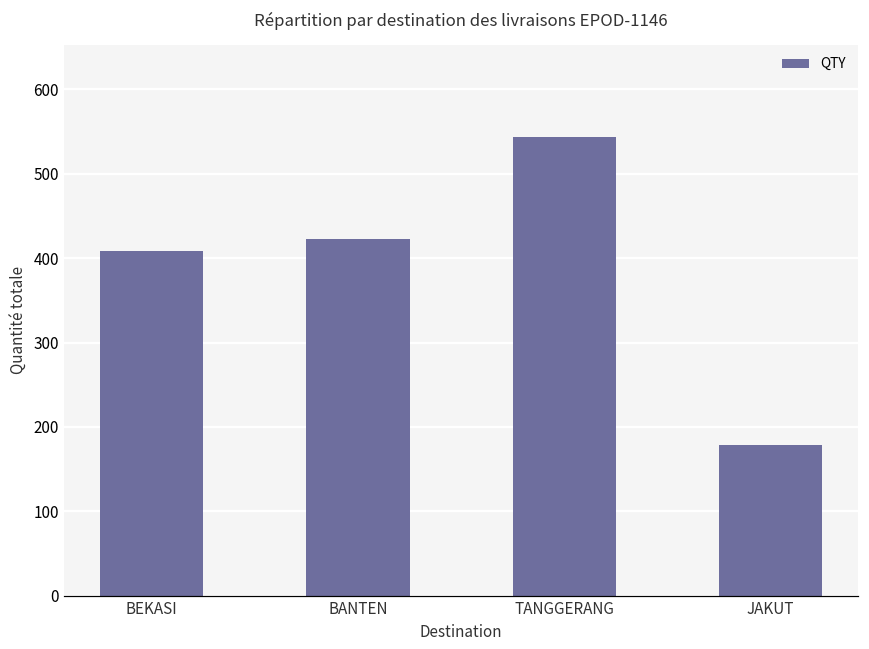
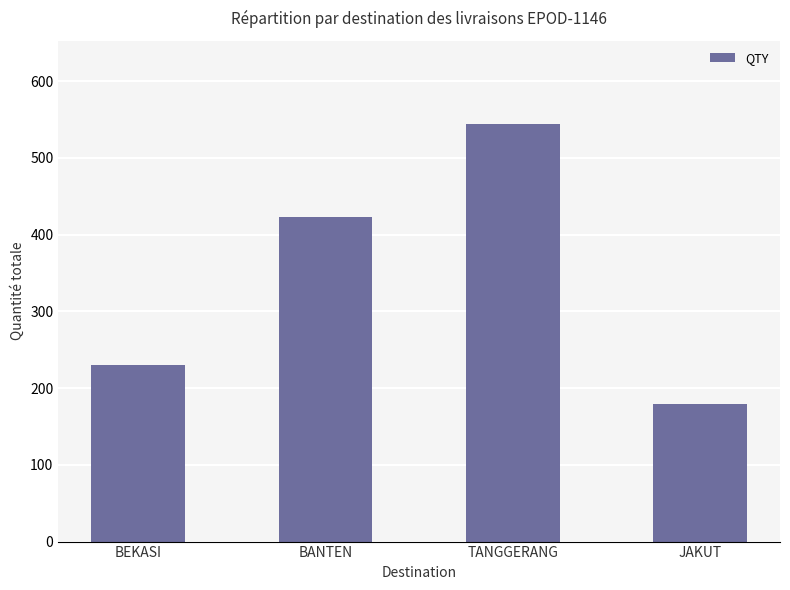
BEKASI: 410 -> 230
